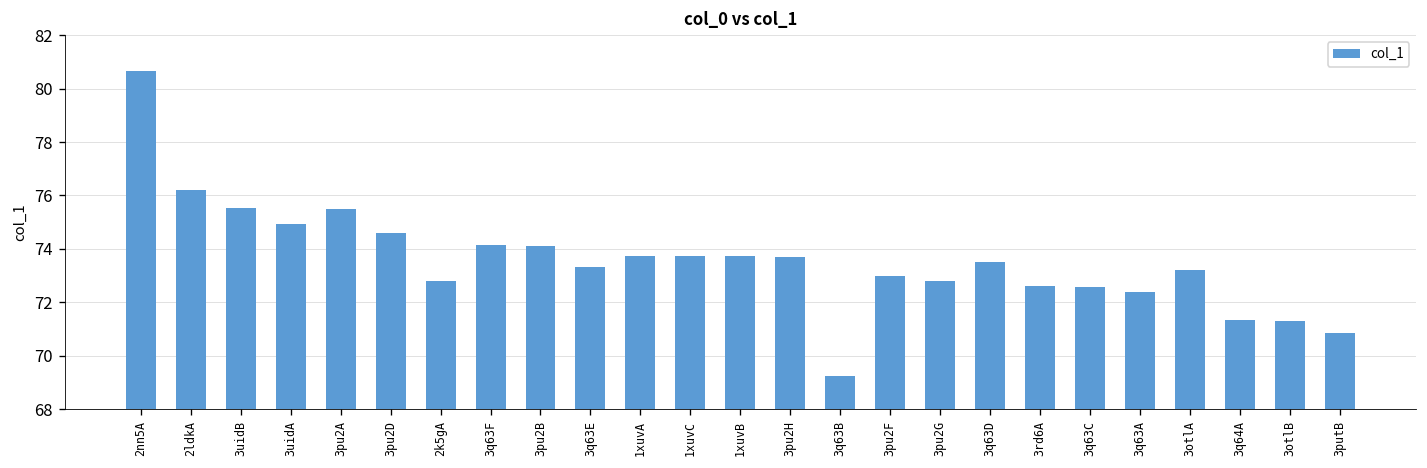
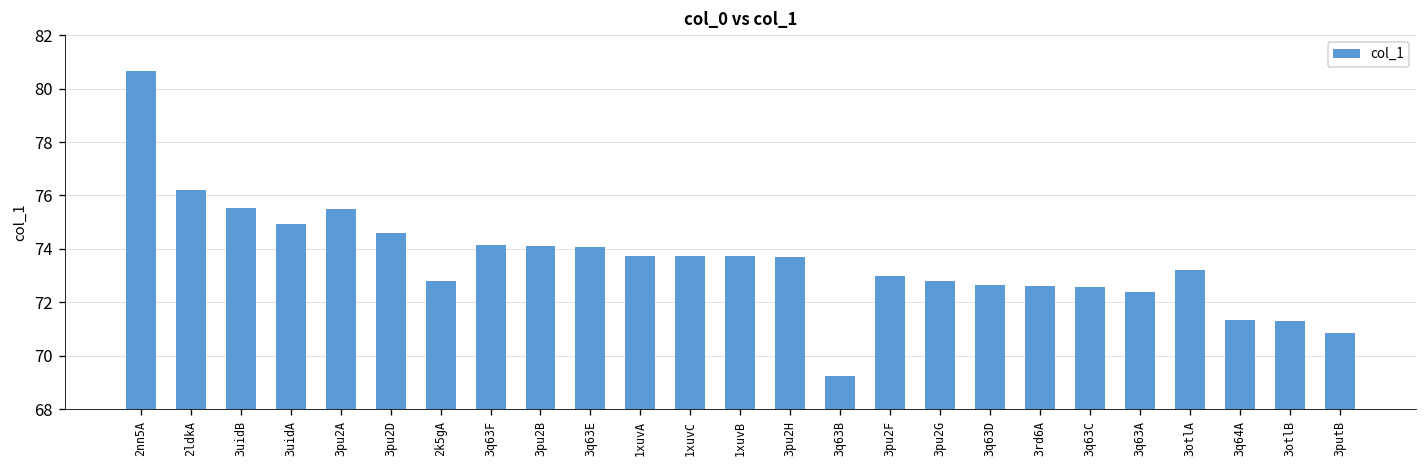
3q63E: 73.3 -> 74.1
3q63D: 73.5 -> 72.7
